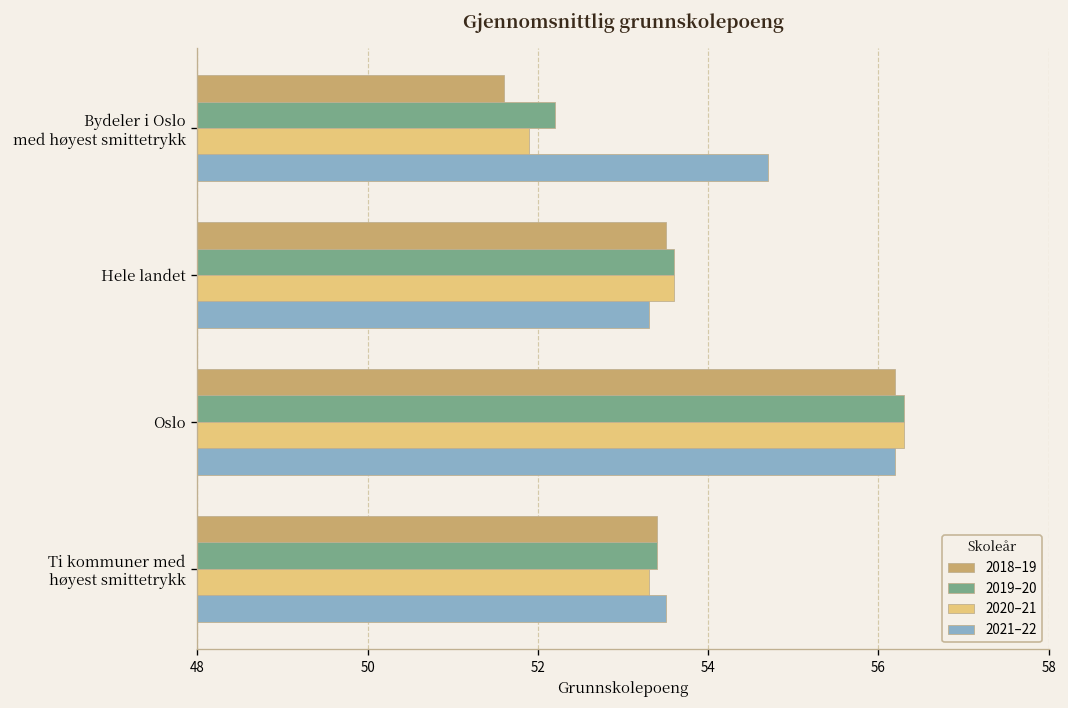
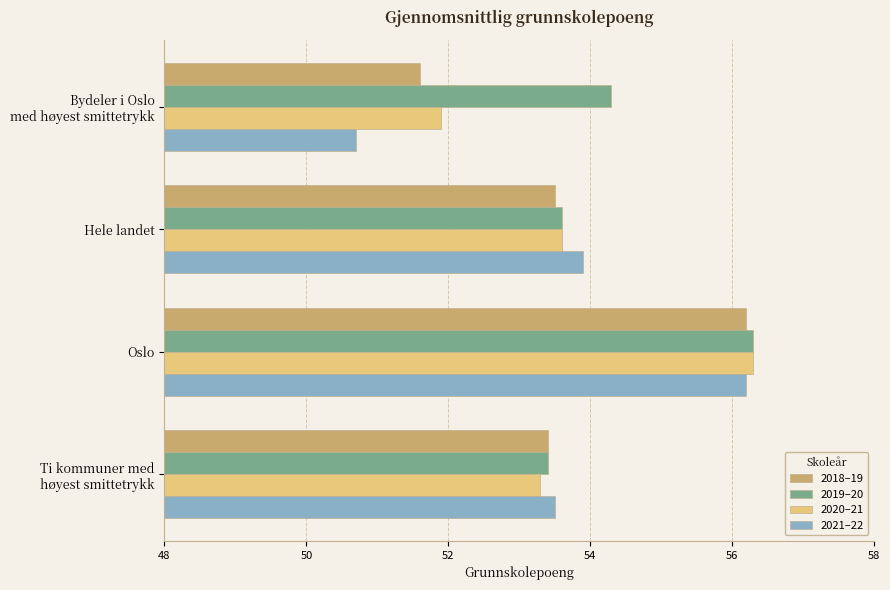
2019–20, Bydeler i Oslo med høyest smittetrykk: 52.2 -> 54.3
2021–22, Bydeler i Oslo med høyest smittetrykk: 54.7 -> 50.7
2021–22, Hele landet: 53.3 -> 53.9
